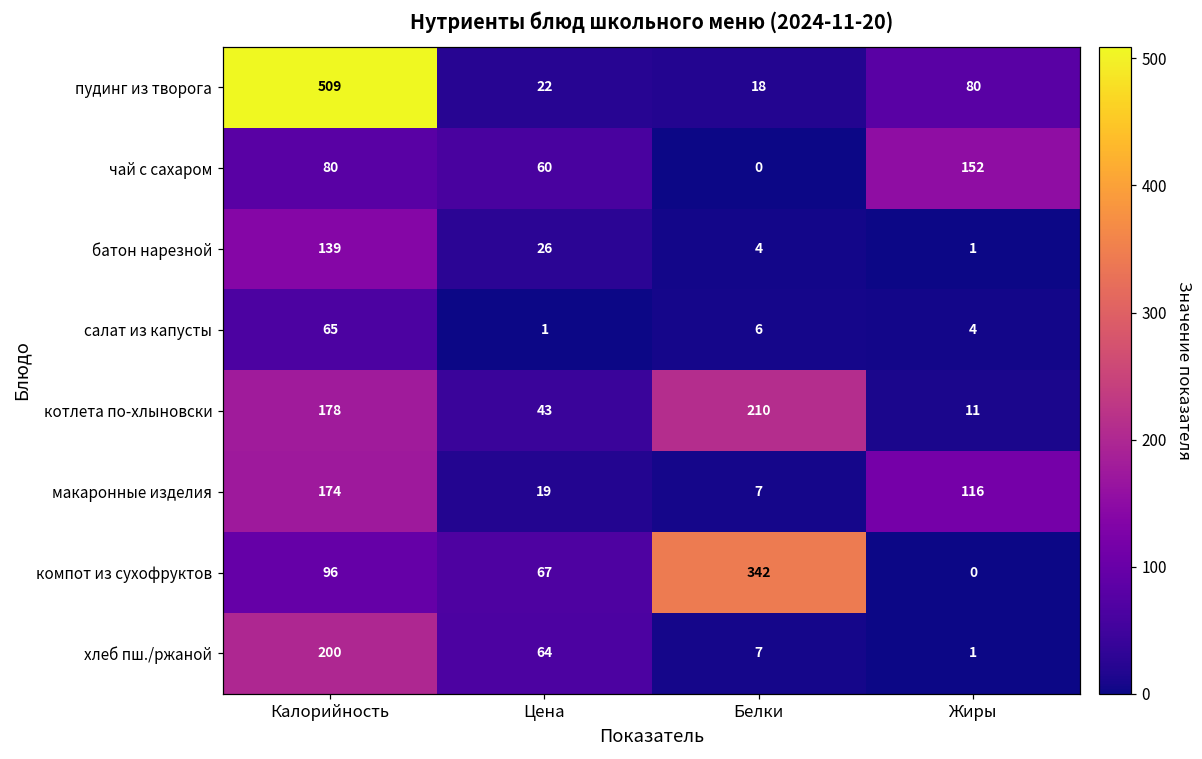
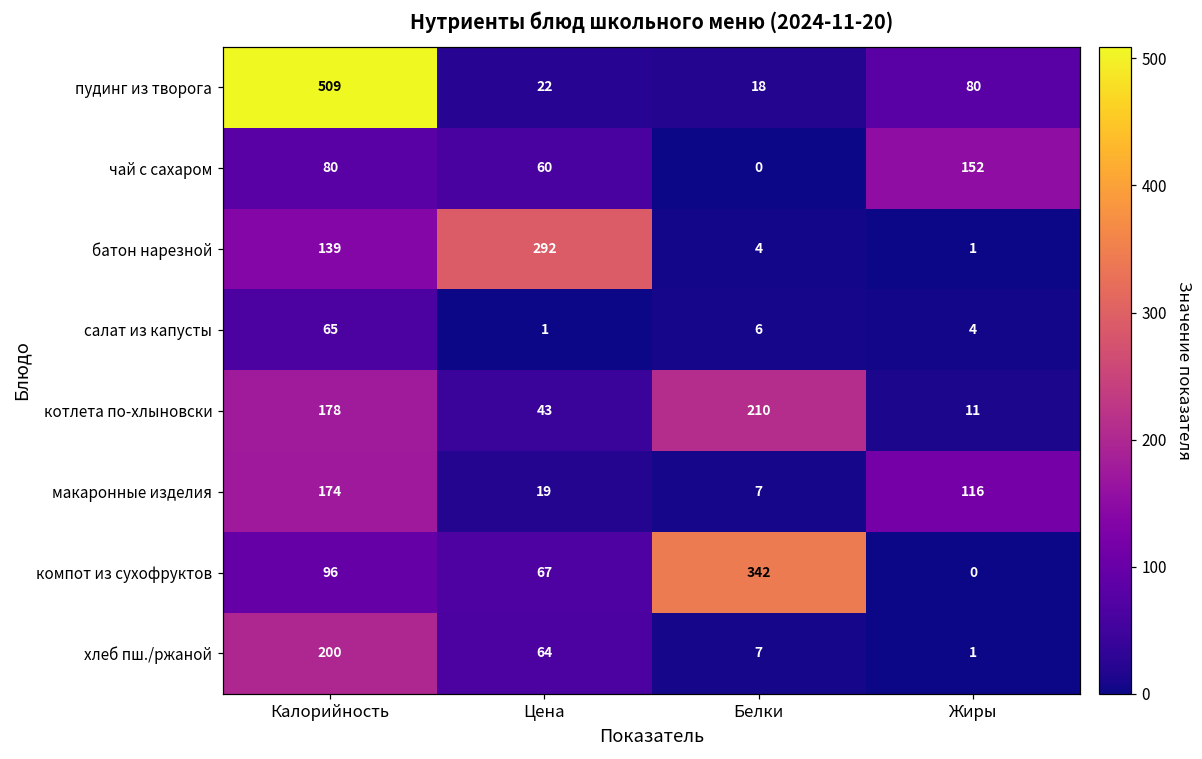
батон нарезной, Цена: 26 -> 292
